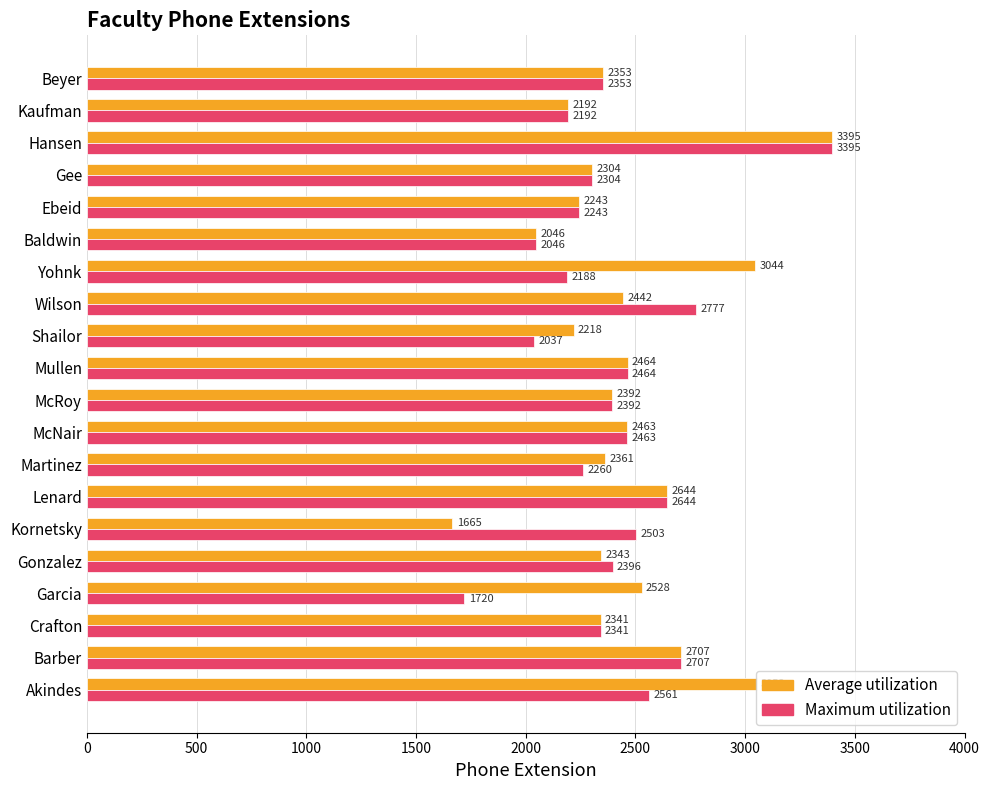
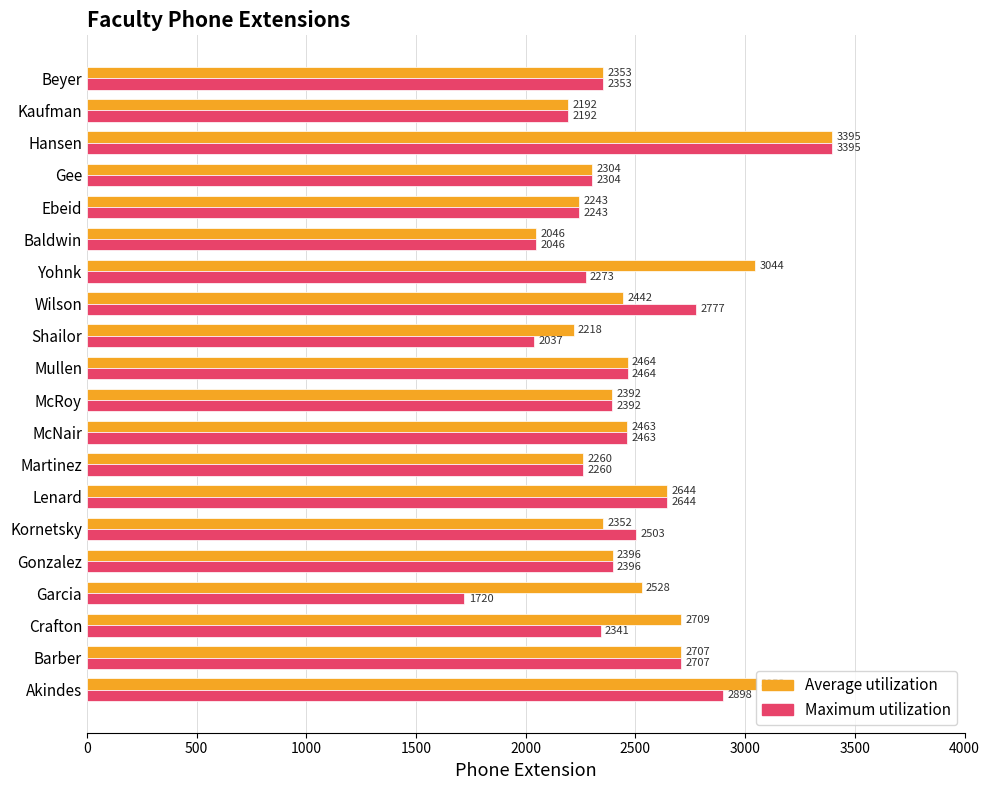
Maximum utilization, Yohnk: 2188 -> 2273
Average utilization, Martinez: 2361 -> 2260
Average utilization, Kornetsky: 1665 -> 2352
Average utilization, Gonzalez: 2343 -> 2396
Average utilization, Crafton: 2341 -> 2709
Maximum utilization, Akindes: 2561 -> 2898
